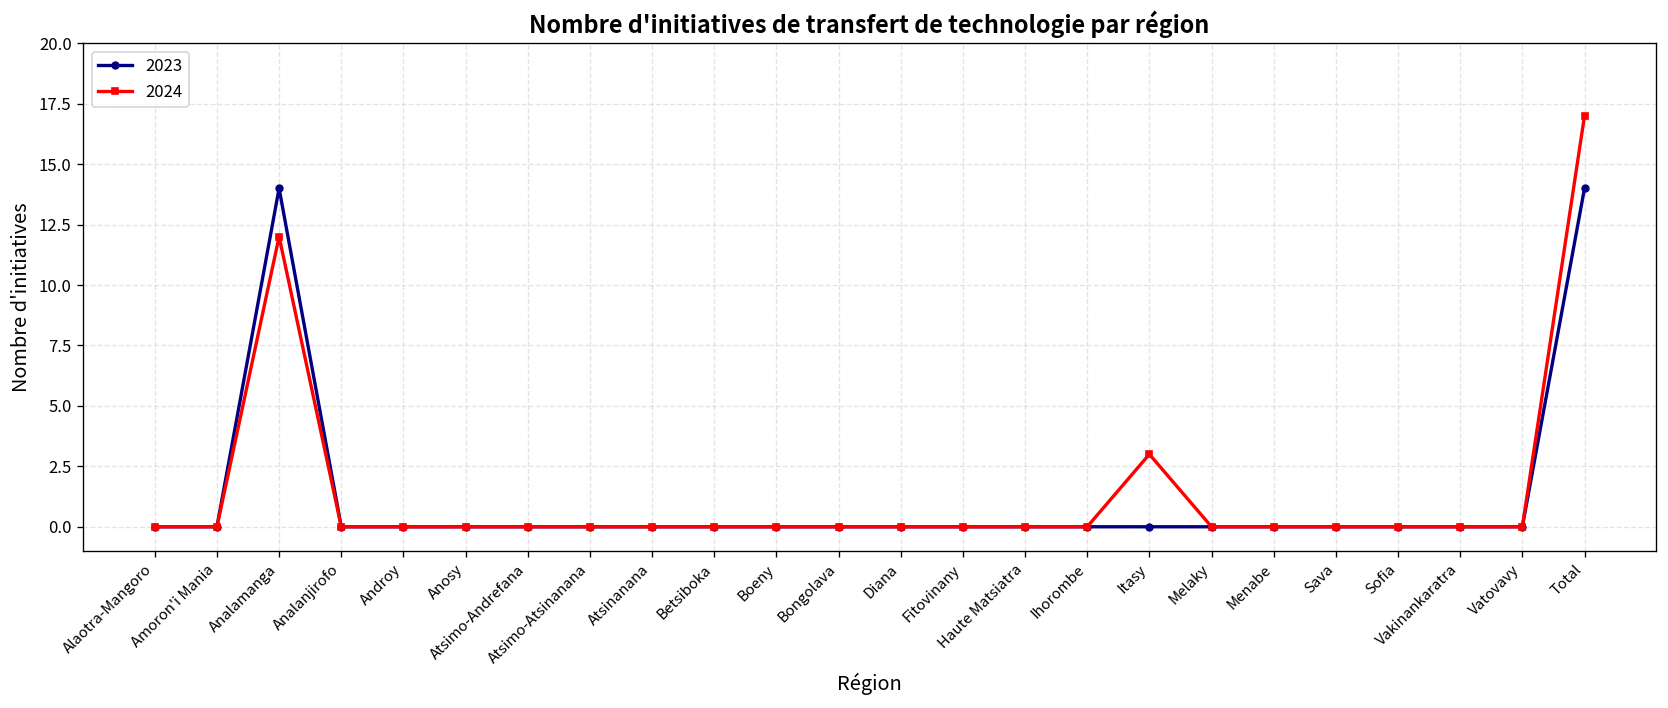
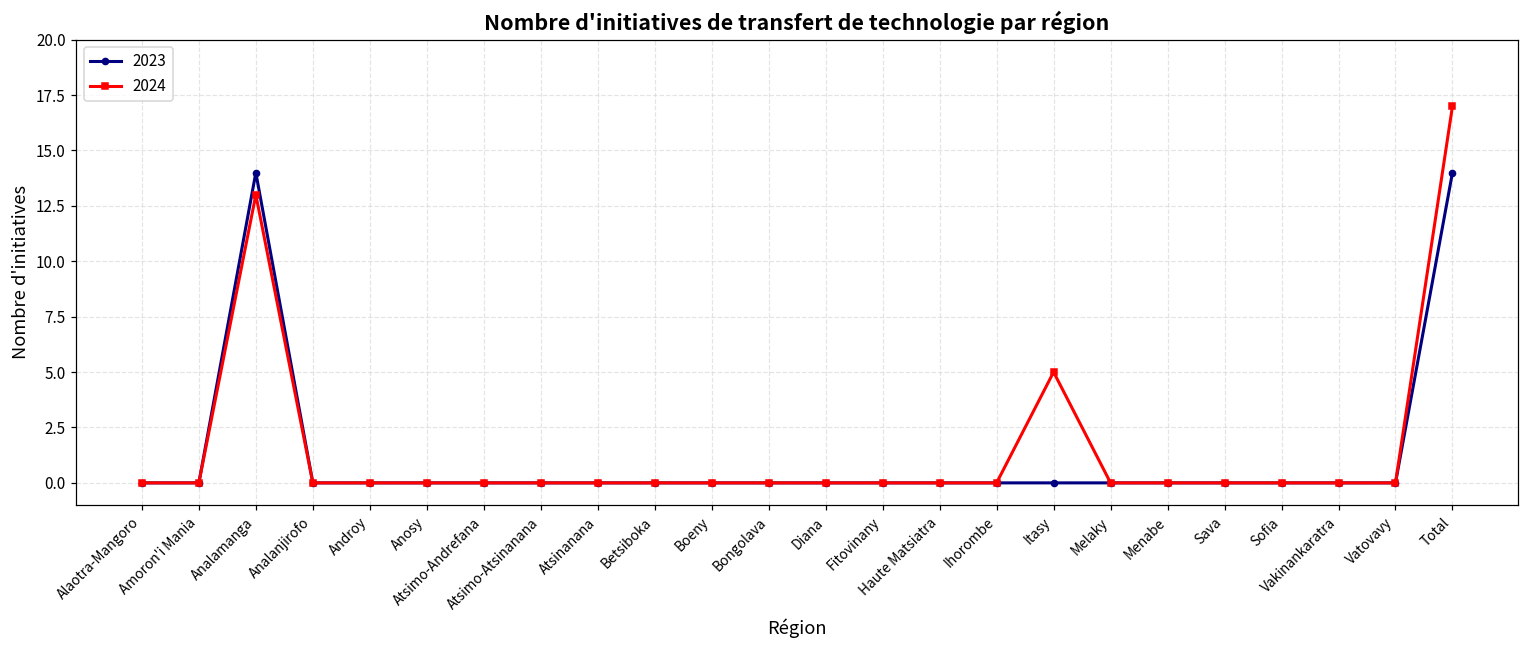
2024, Analamanga: 12 -> 13
2024, Itasy: 3 -> 5
